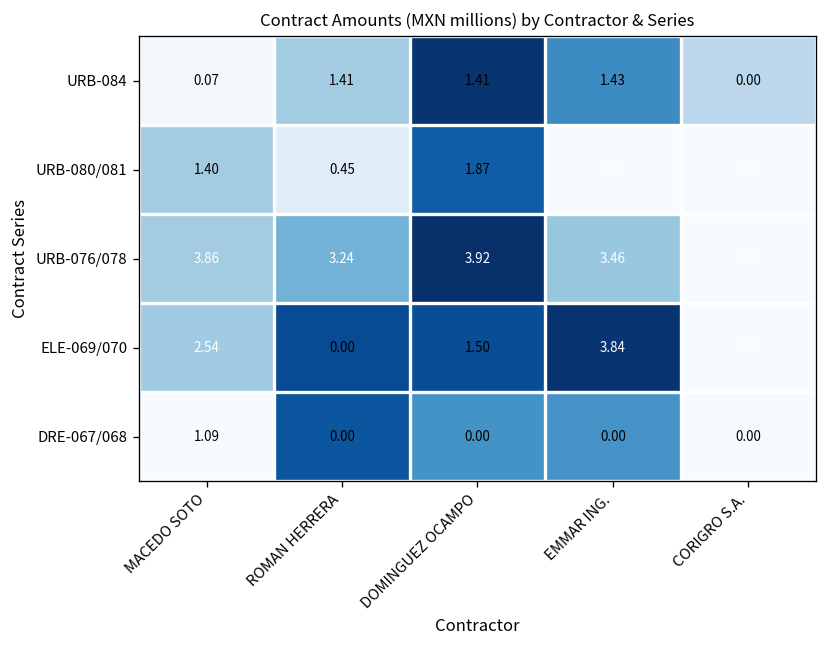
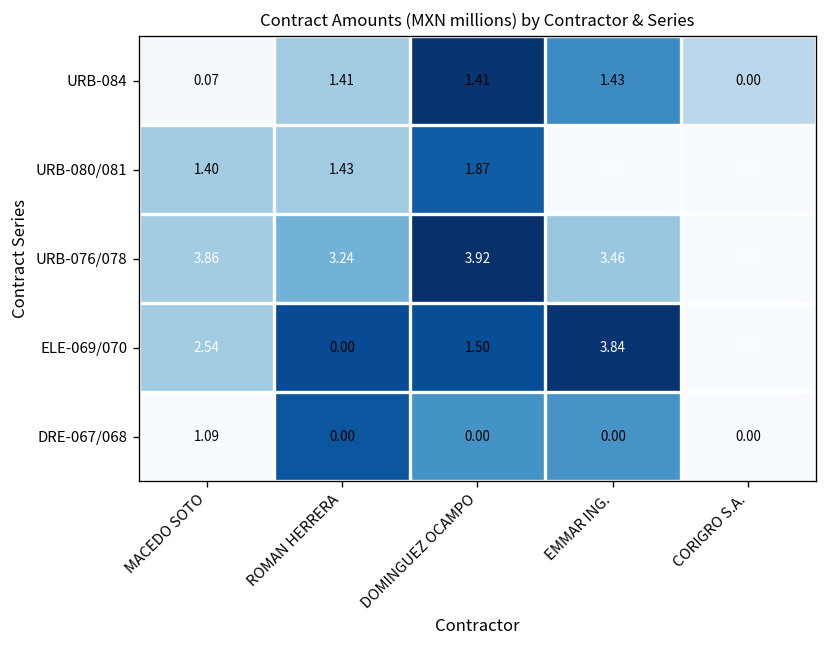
URB-080/081, ROMAN HERRERA: 0.45 -> 1.43
